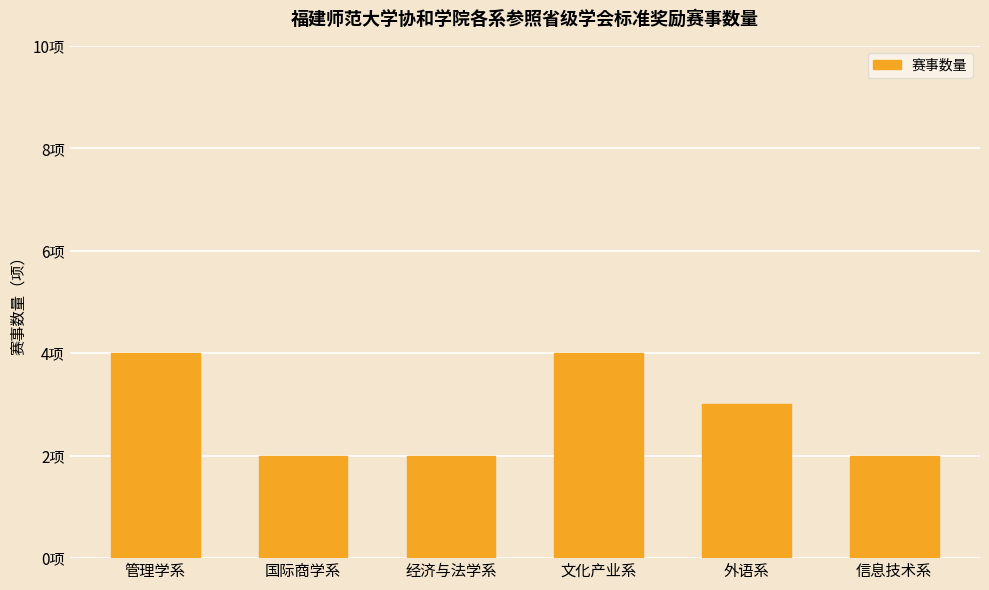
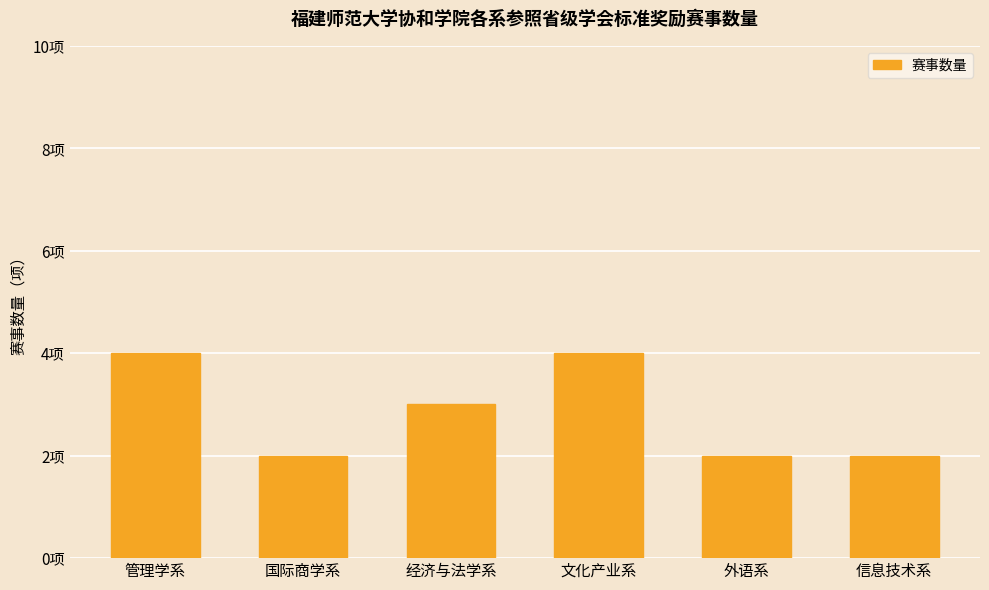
经济与法学系: 2项 -> 3项
外语系: 3项 -> 2项
